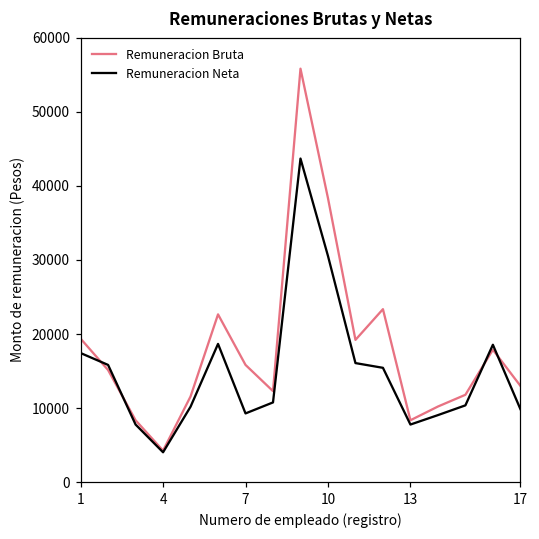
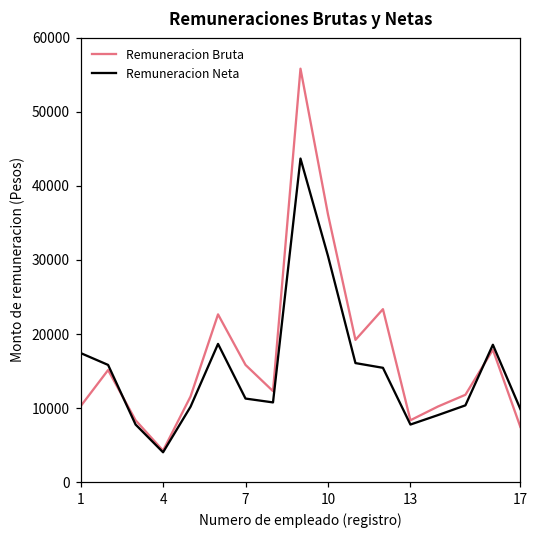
Remuneracion Bruta, 1: 19000 -> 10000
Remuneracion Neta, 7: 9000 -> 11000
Remuneracion Bruta, 10: 38000 -> 36000
Remuneracion Bruta, 17: 13000 -> 7000
